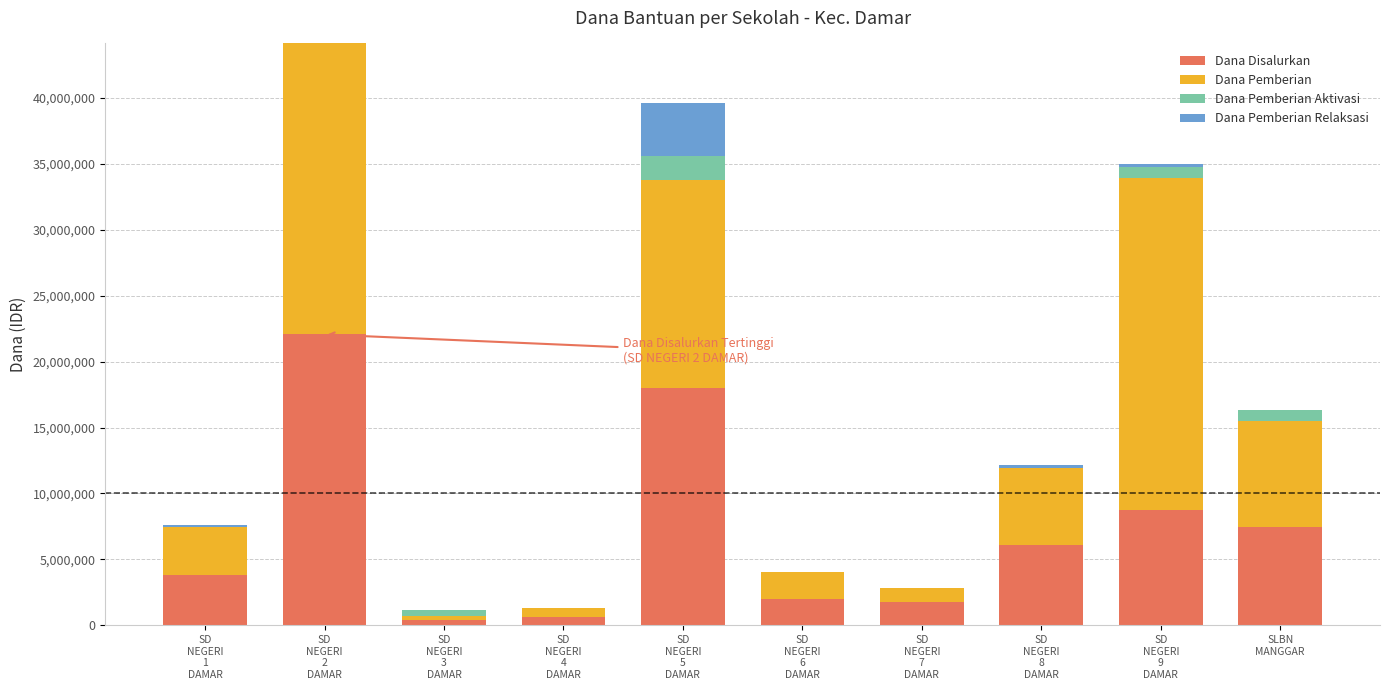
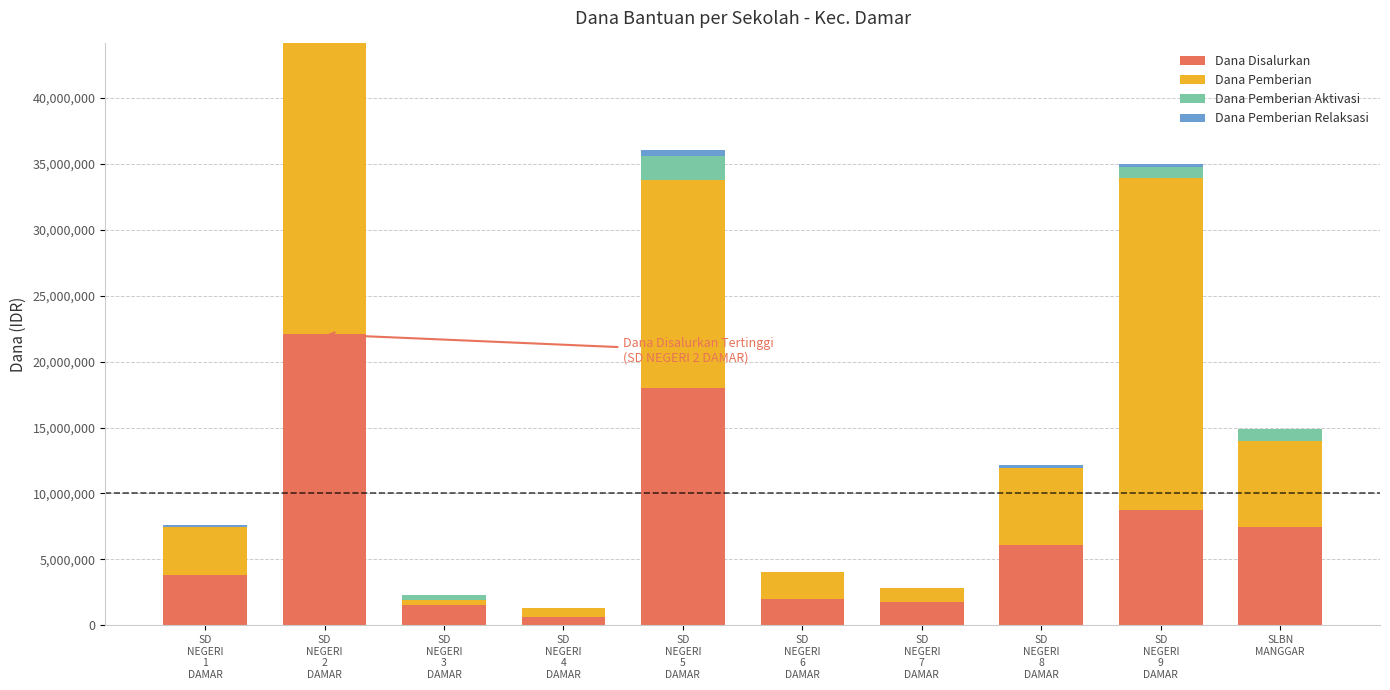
Dana Disalurkan, SD NEGERI 3 DAMAR: 400,000 -> 1,600,000
Dana Pemberian Relaksasi, SD NEGERI 5 DAMAR: 4,000,000 -> 500,000
Dana Pemberian, SLBN MANGGAR: 8,000,000 -> 6,500,000
